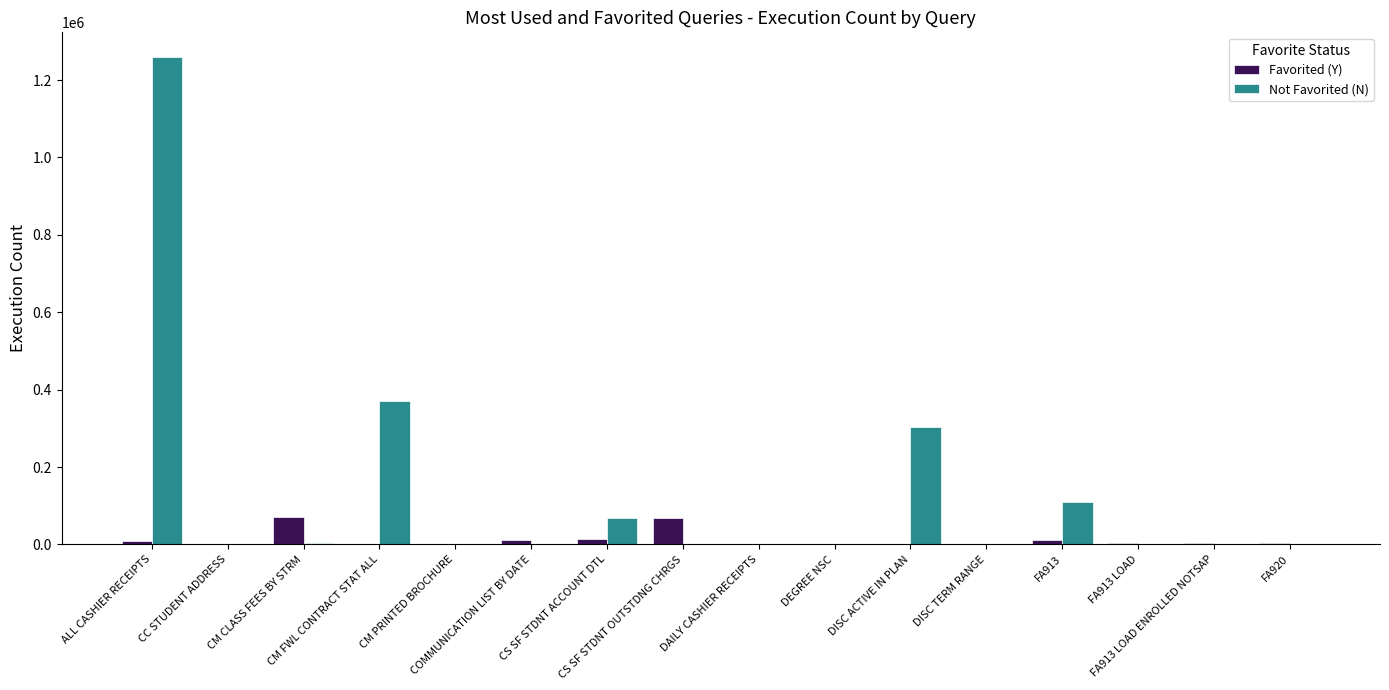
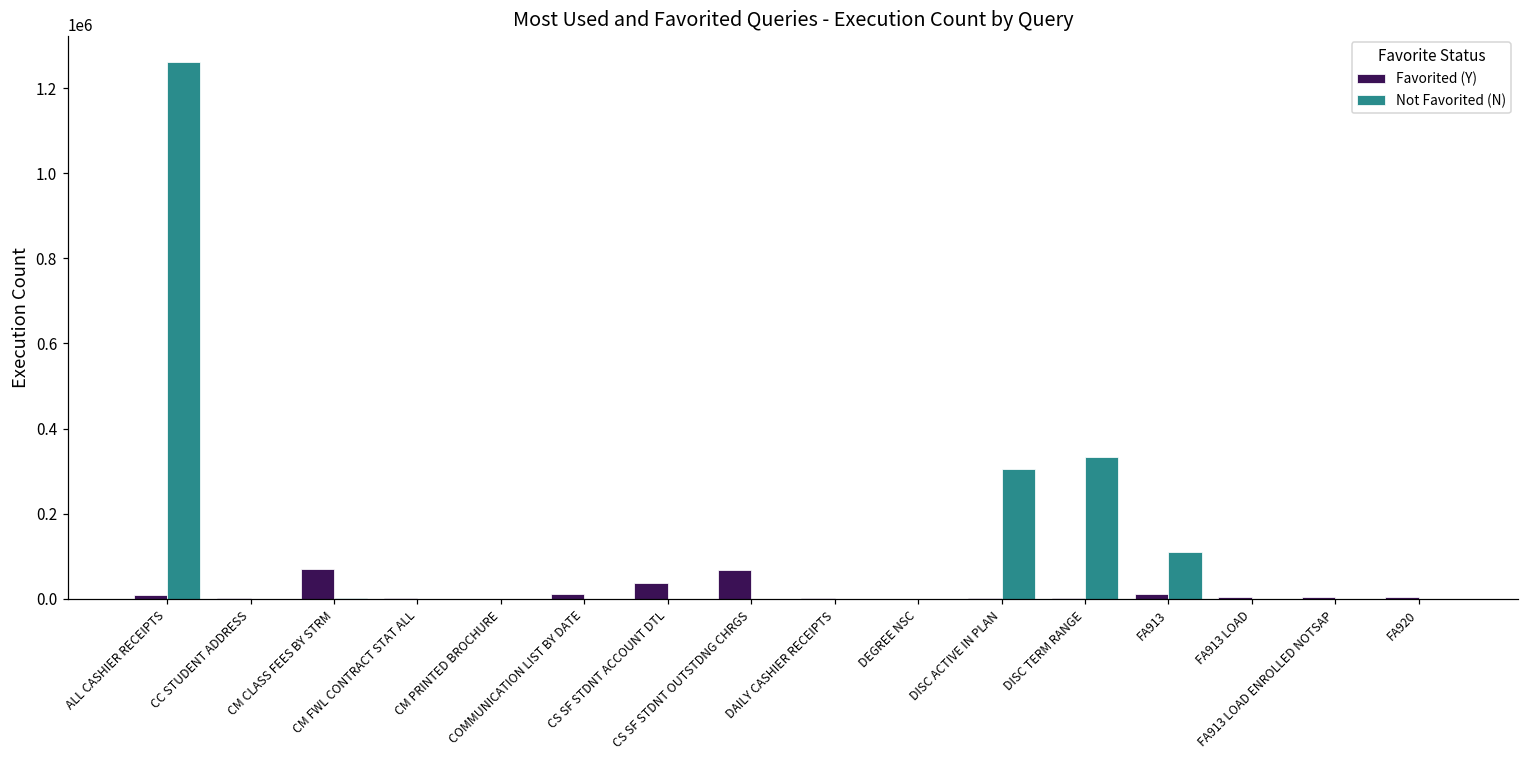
Not Favorited (N), CM FWL CONTRACT STAT ALL: 370000 -> 0
Favorited (Y), CS SF STDNT ACCOUNT DTL: 10000 -> 40000
Not Favorited (N), CS SF STDNT ACCOUNT DTL: 70000 -> 0
Not Favorited (N), DISC TERM RANGE: 0 -> 330000
